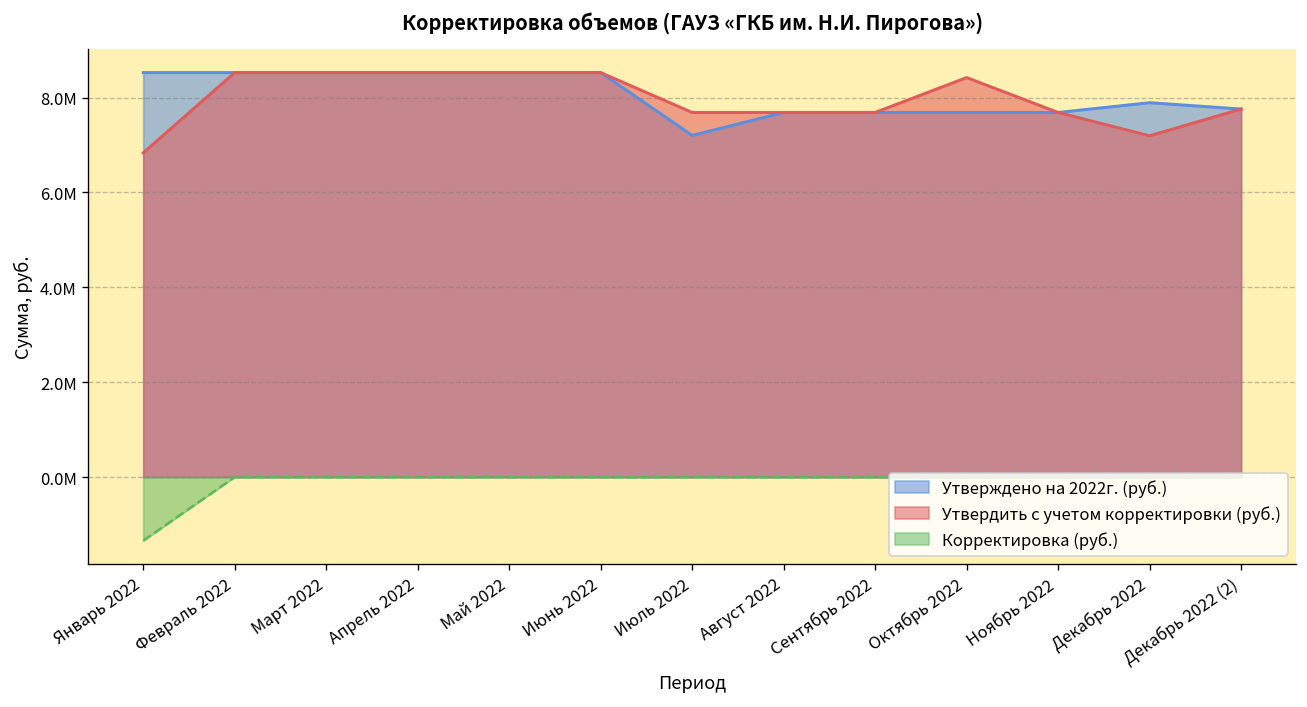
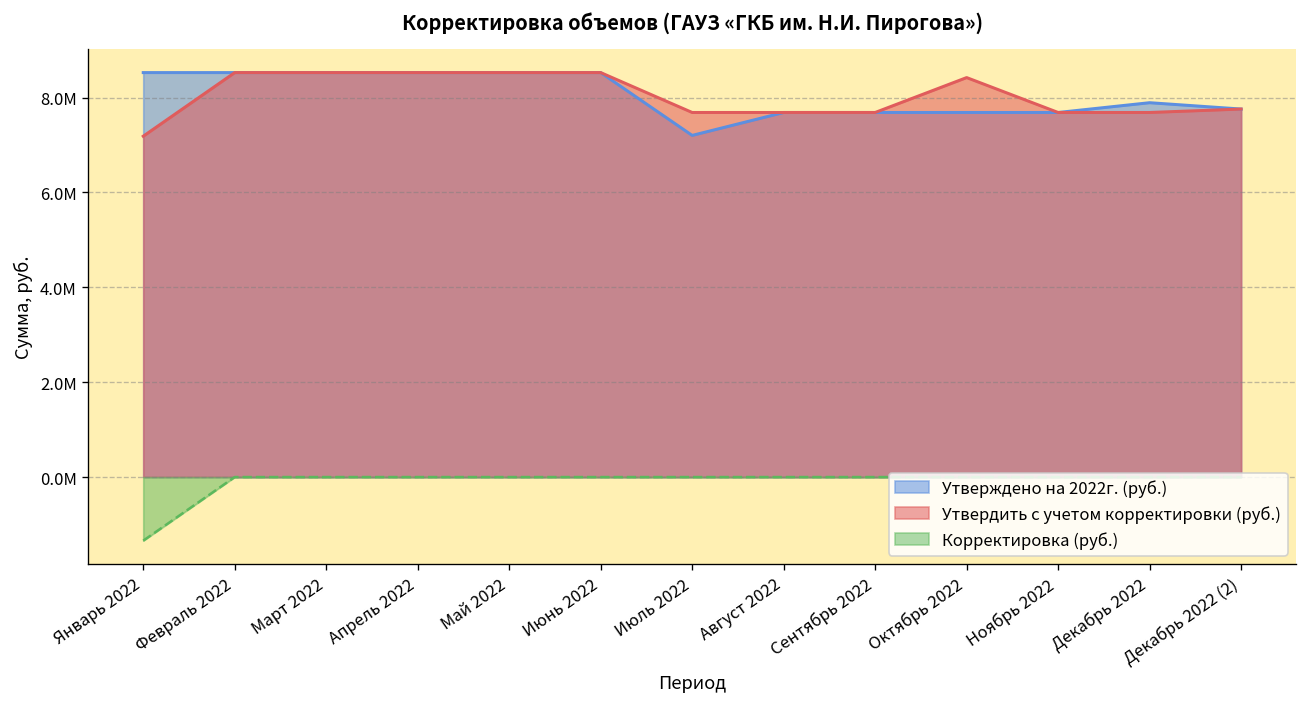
Утвердить с учетом корректировки (руб.), Январь 2022: 6800000 -> 7200000
Утвердить с учетом корректировки (руб.), Декабрь 2022: 7200000 -> 7700000
